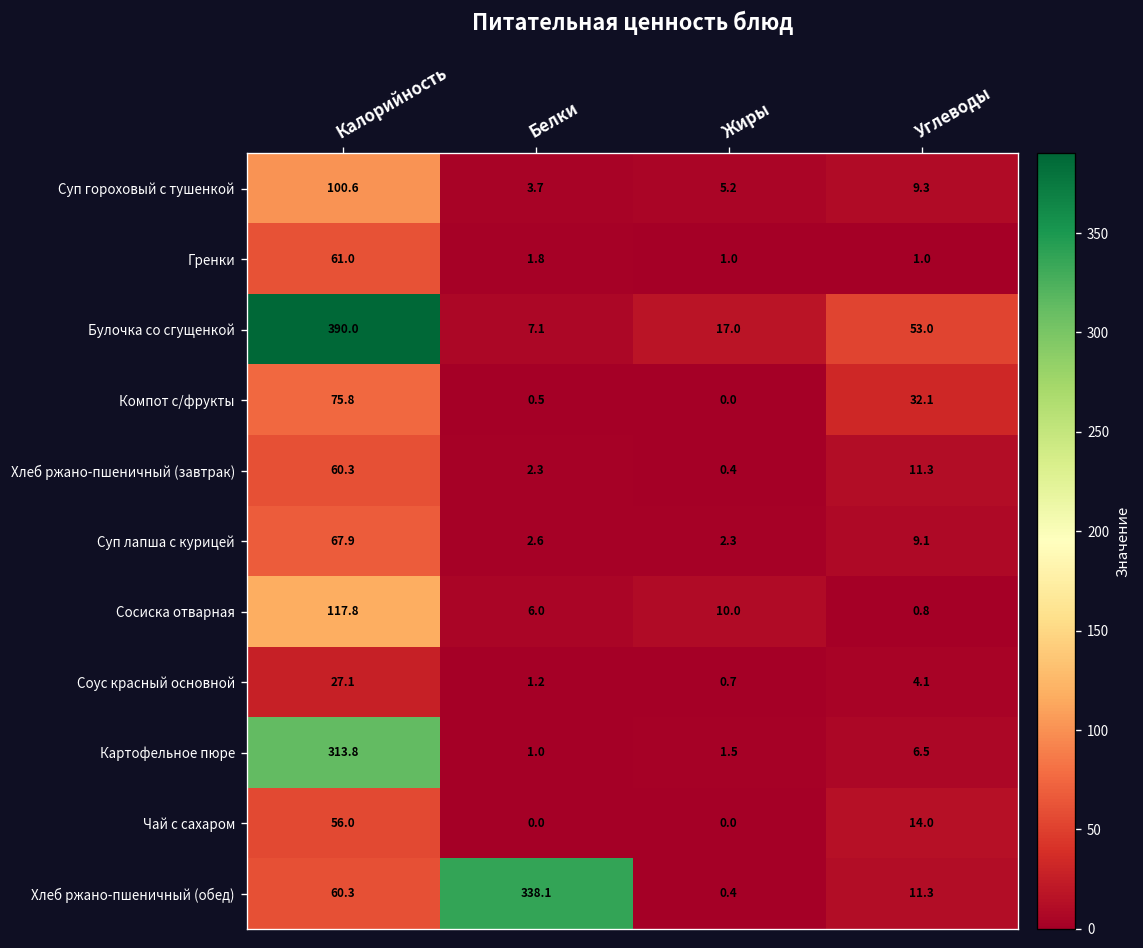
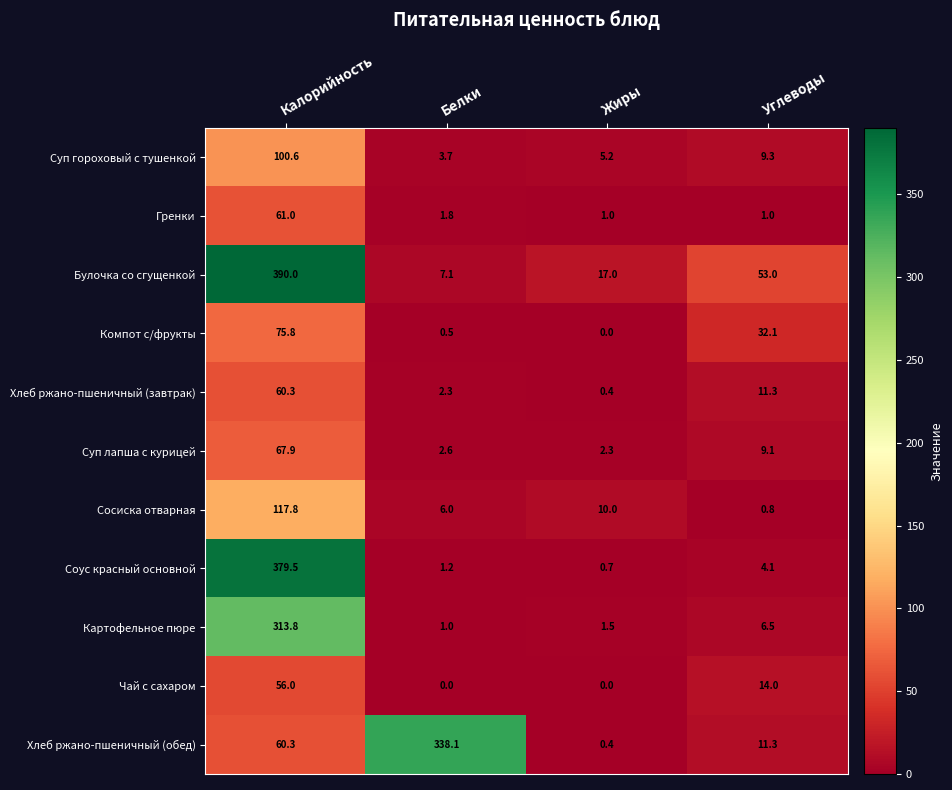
Соус красный основной, Калорийность: 27.1 -> 379.5
